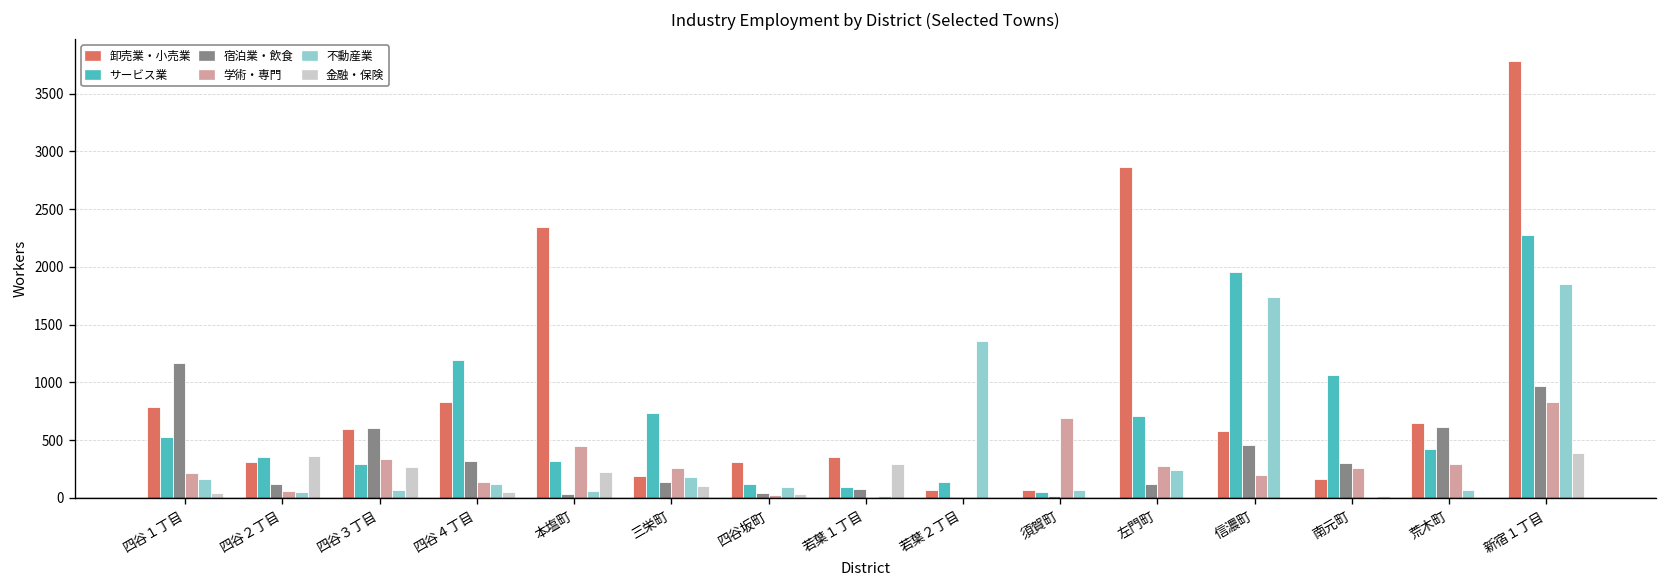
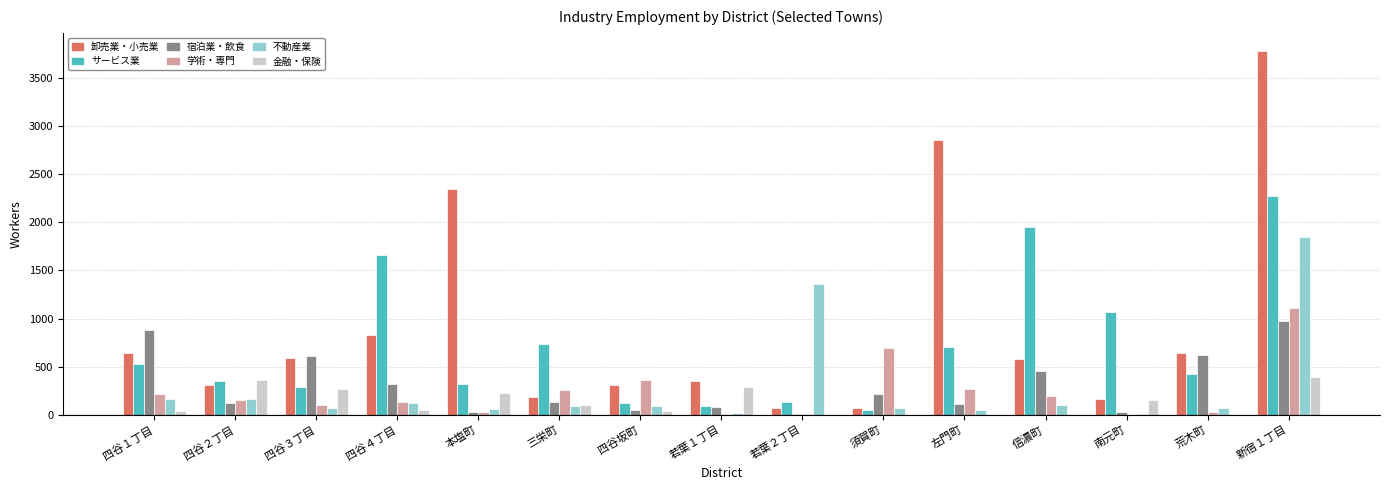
卸売業・小売業, 四谷１丁目: 800 -> 600
宿泊業・飲食, 四谷１丁目: 1200 -> 900
学術・専門, 四谷２丁目: 100 -> 200
不動産業, 四谷２丁目: 0 -> 200
学術・専門, 四谷３丁目: 300 -> 100
サービス業, 四谷４丁目: 1200 -> 1700
学術・専門, 本塩町: 500 -> 0
不動産業, 三栄町: 200 -> 100
学術・専門, 四谷坂町: 0 -> 400
宿泊業・飲食, 須賀町: 0 -> 200
不動産業, 左門町: 200 -> 100
不動産業, 信濃町: 1700 -> 100
宿泊業・飲食, 南元町: 300 -> 0
学術・専門, 南元町: 300 -> 0
金融・保険, 南元町: 0 -> 200
学術・専門, 荒木町: 300 -> 0
学術・専門, 新宿１丁目: 800 -> 1100
